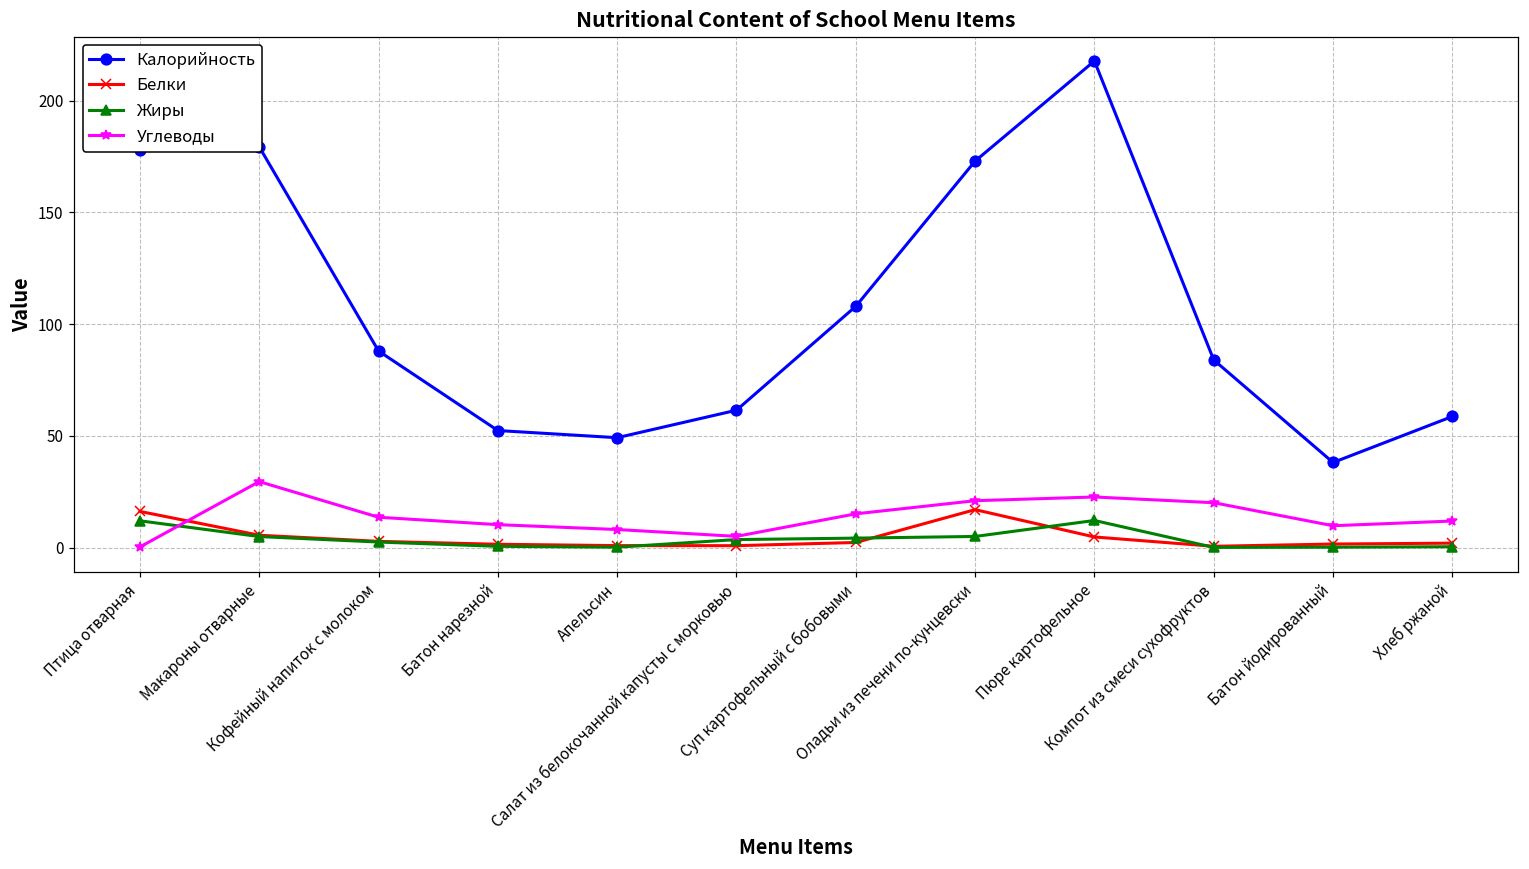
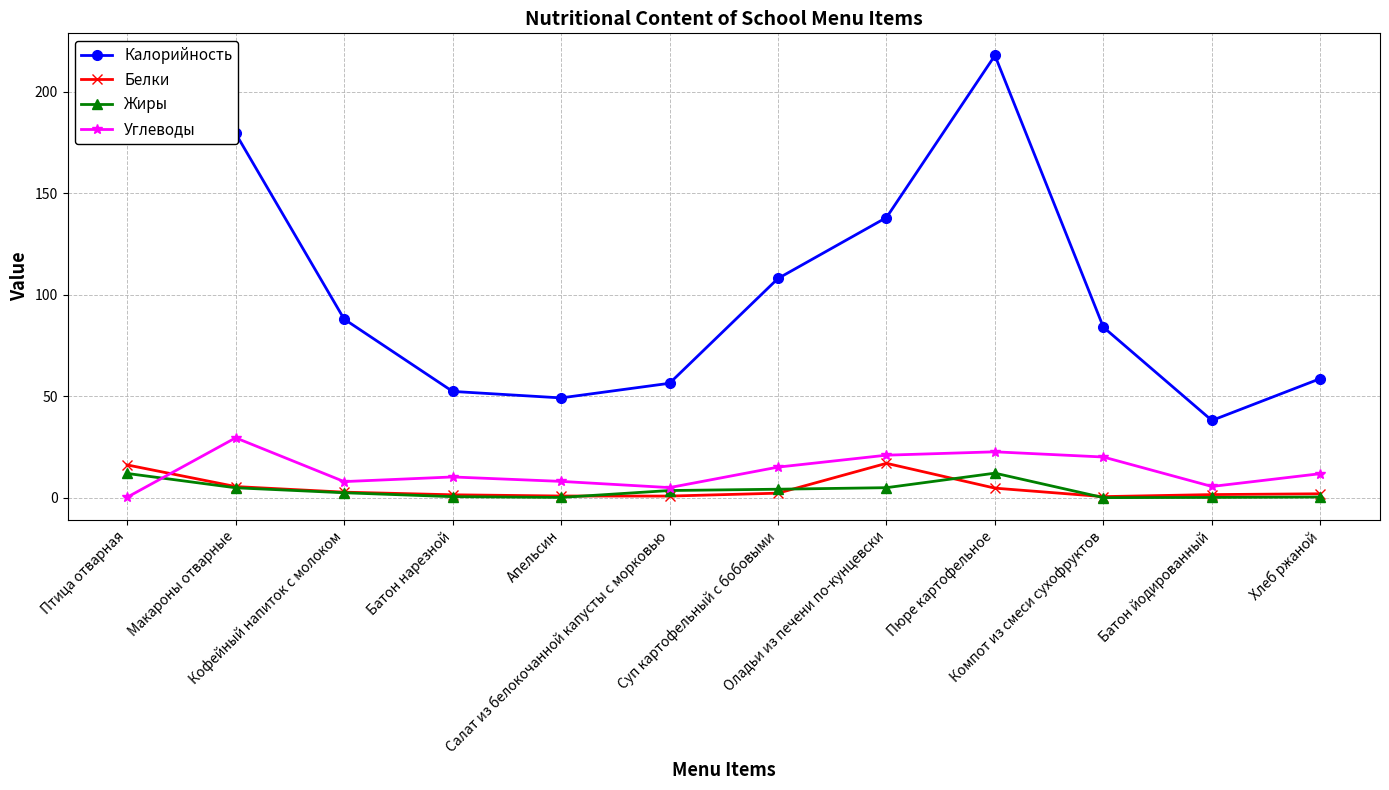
Углеводы, Кофейный напиток с молоком: 14 -> 8
Калорийность, Салат из белокочанной капусты с морковью: 62 -> 56
Калорийность, Оладьи из печени по-кунцевски: 173 -> 138
Углеводы, Батон йодированный: 10 -> 6
